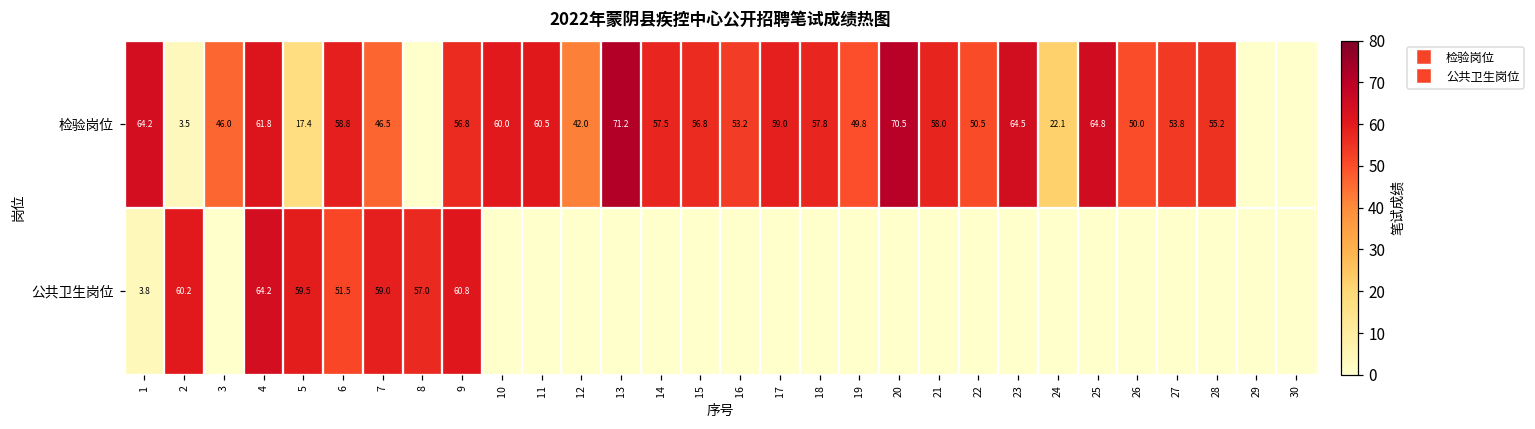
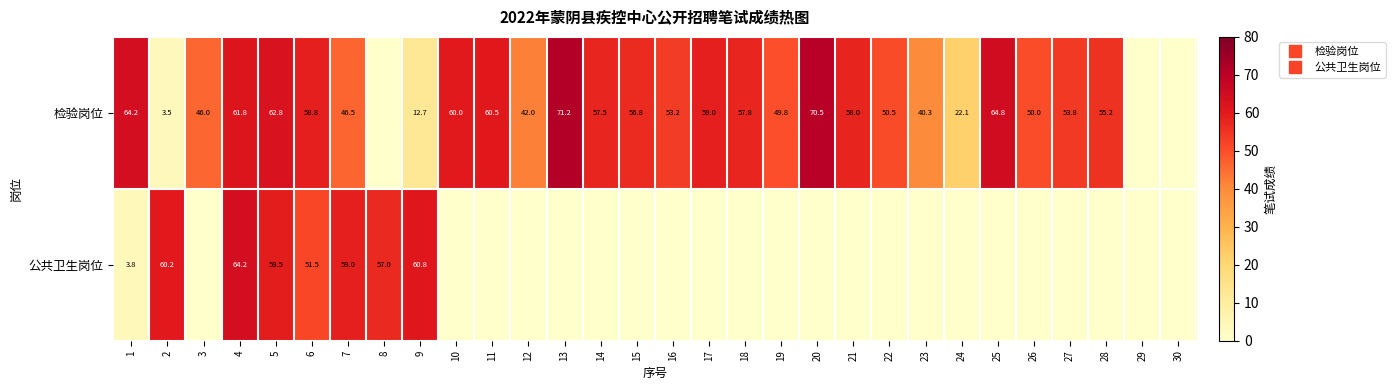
检验岗位, 5: 17.4 -> 62.8
检验岗位, 9: 56.8 -> 12.7
检验岗位, 23: 64.5 -> 40.3
